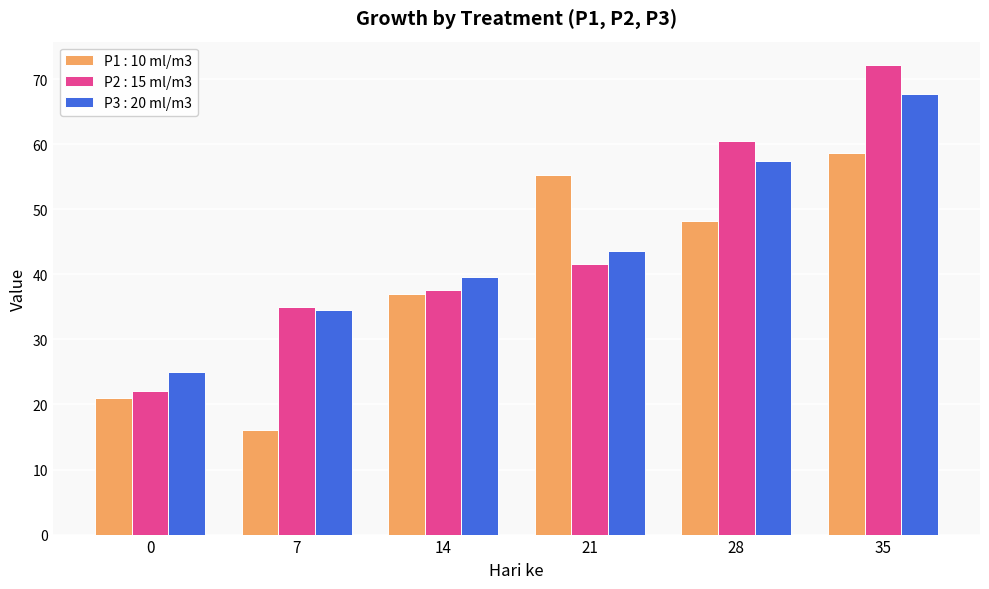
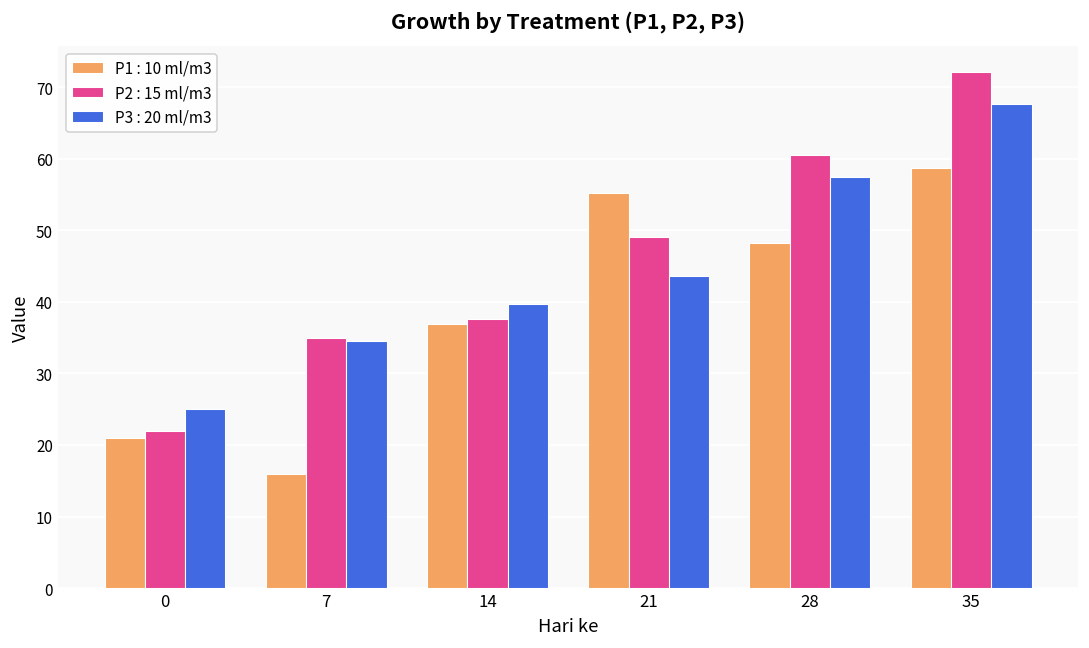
P2 : 15 ml/m3, 21: 42 -> 49
